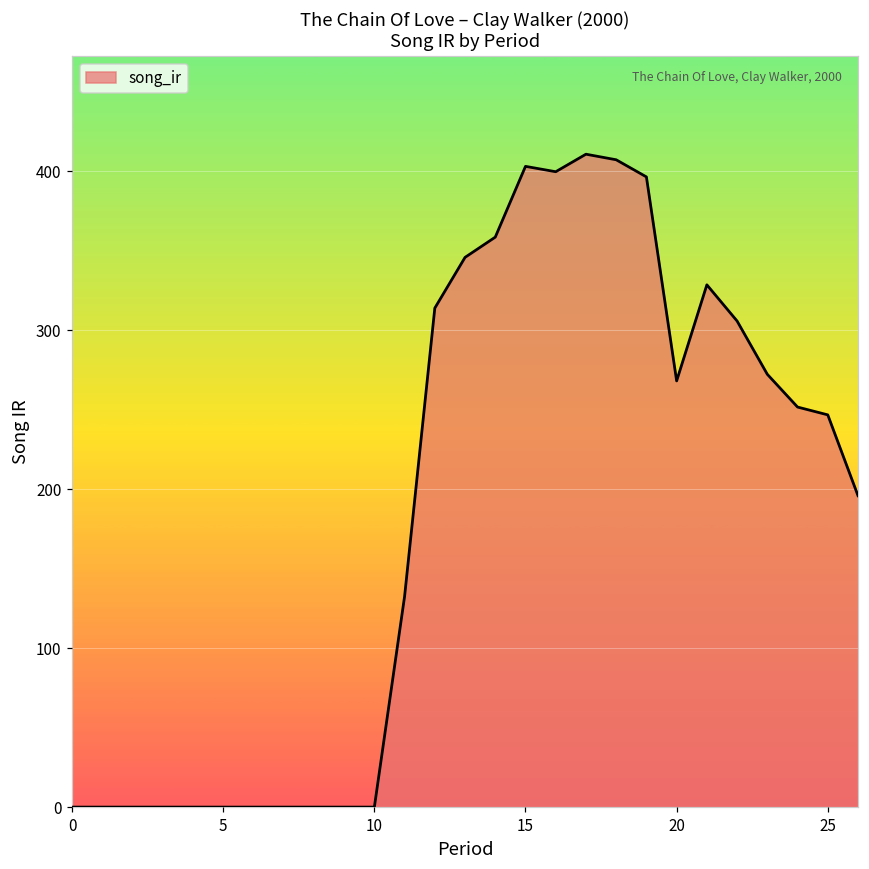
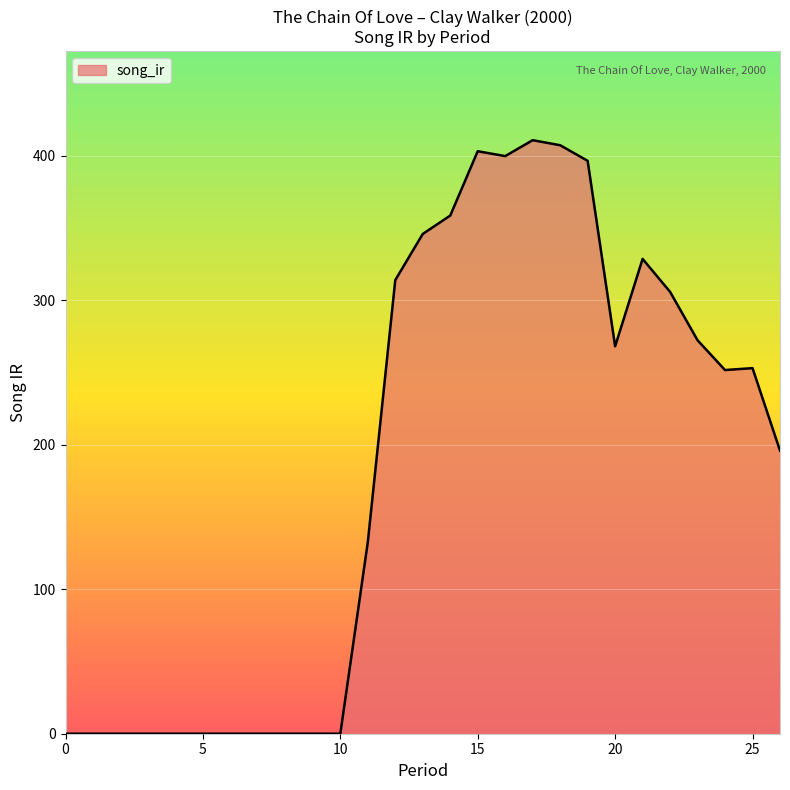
25: 247 -> 253
